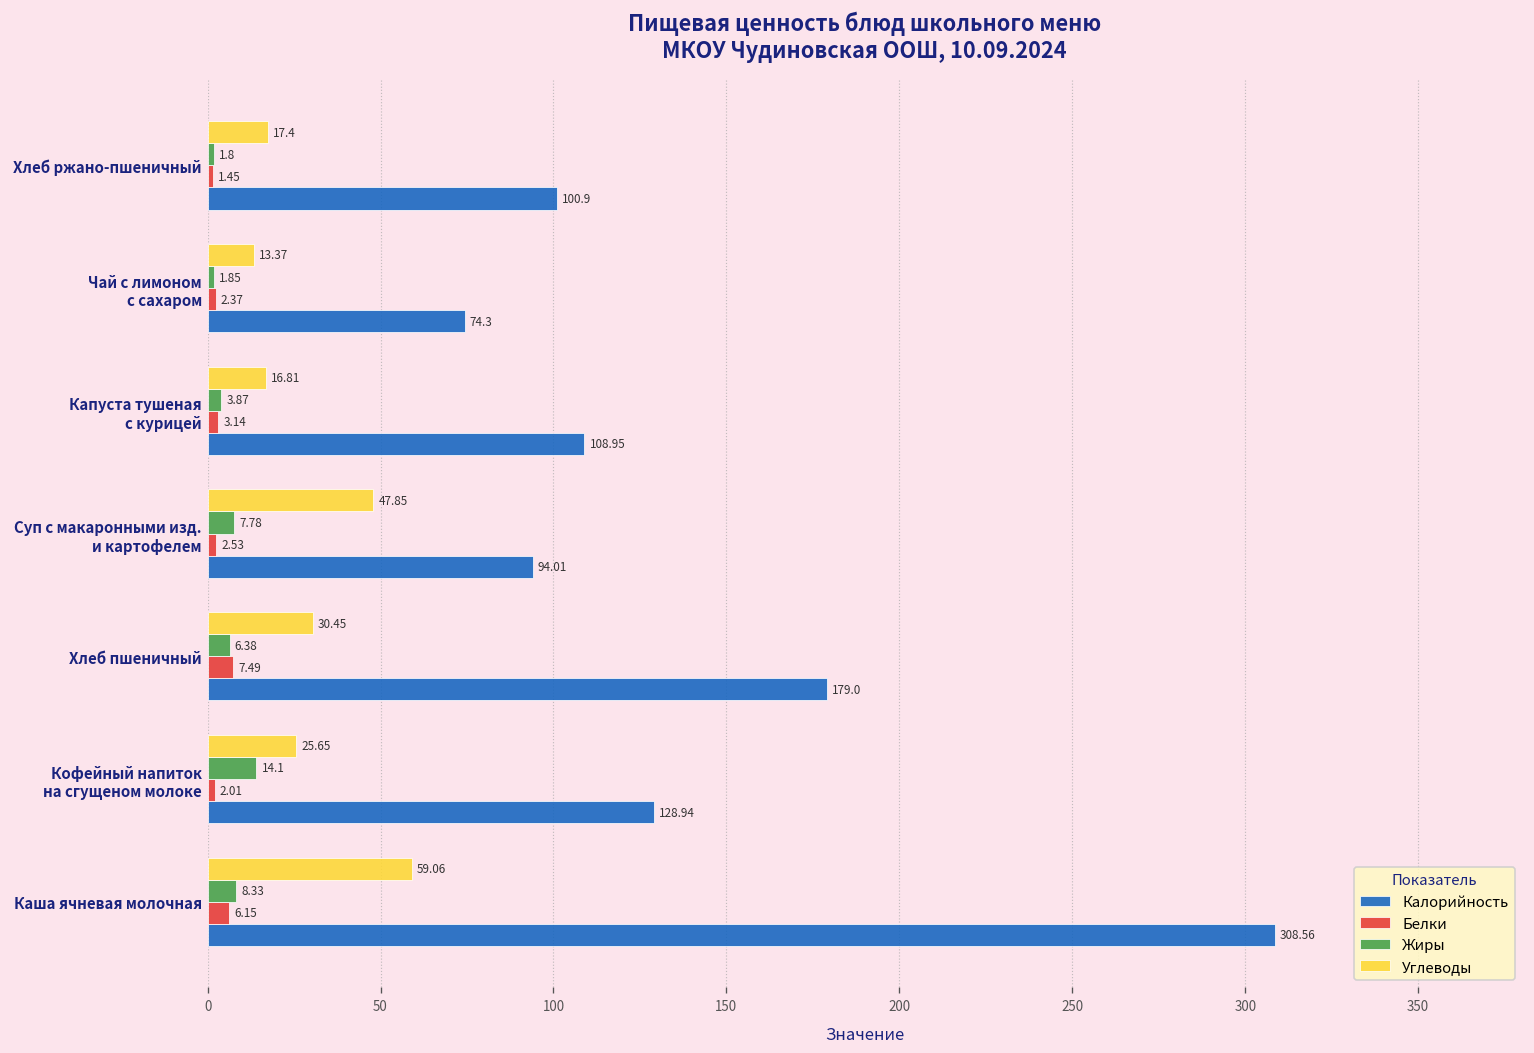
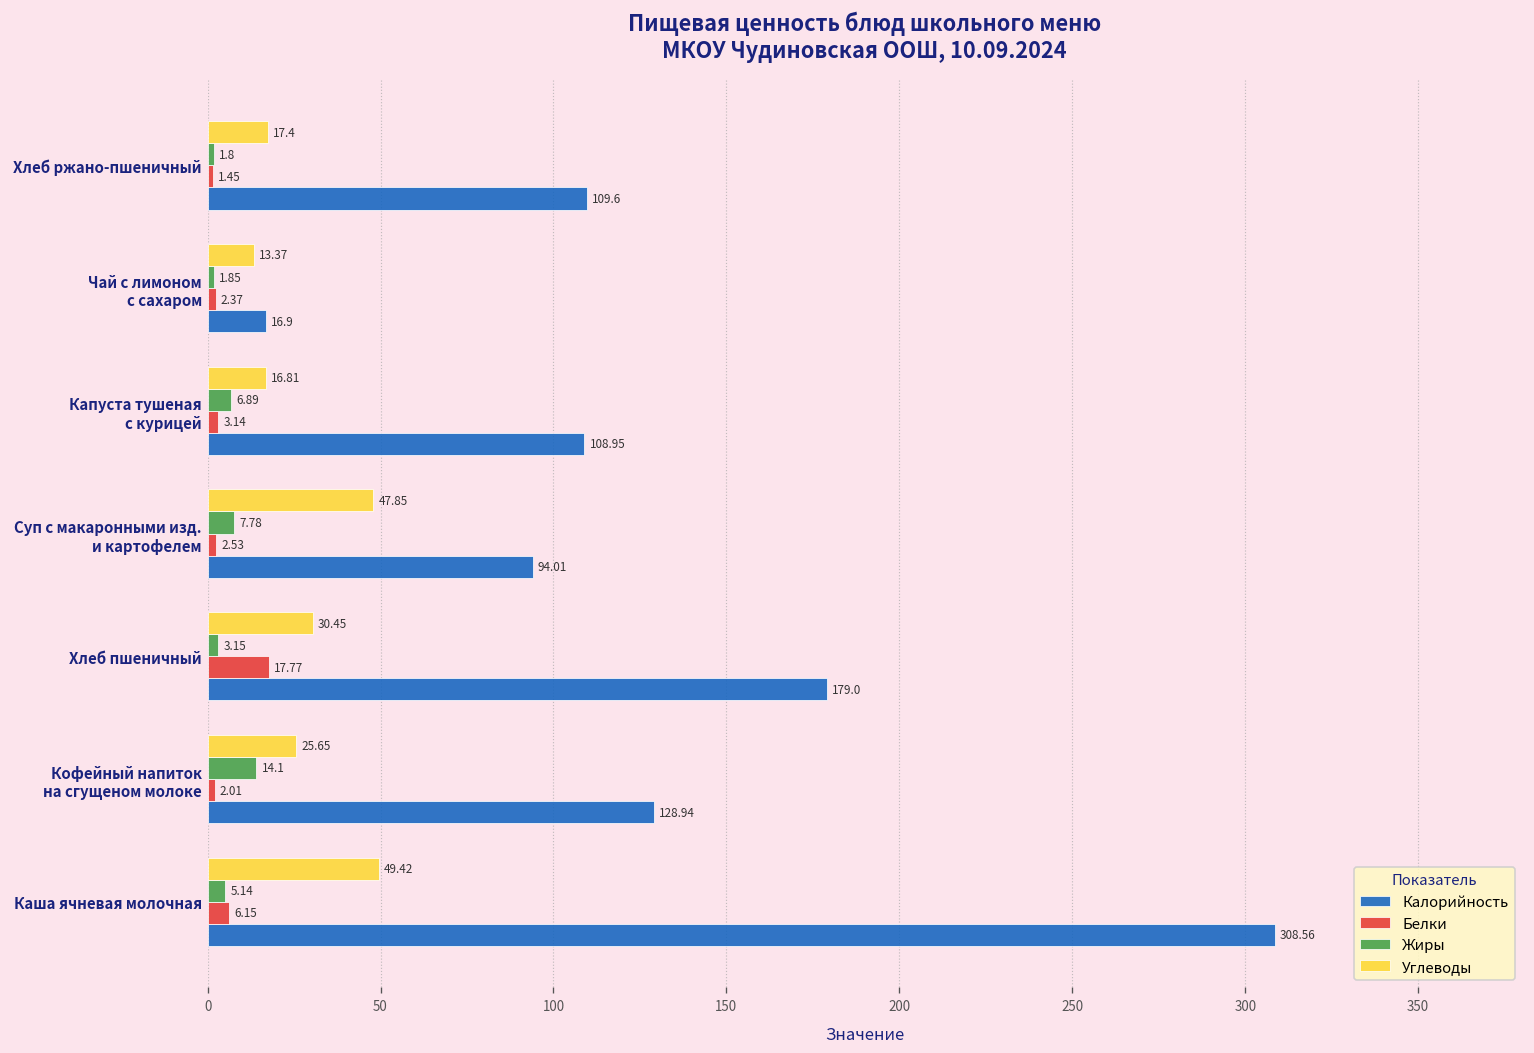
Калорийность, Хлеб ржано-пшеничный: 100.9 -> 109.6
Калорийность, Чай с лимоном с сахаром: 74.3 -> 16.9
Жиры, Капуста тушеная с курицей: 3.87 -> 6.89
Жиры, Хлеб пшеничный: 6.38 -> 3.15
Белки, Хлеб пшеничный: 7.49 -> 17.77
Углеводы, Каша ячневая молочная: 59.06 -> 49.42
Жиры, Каша ячневая молочная: 8.33 -> 5.14
